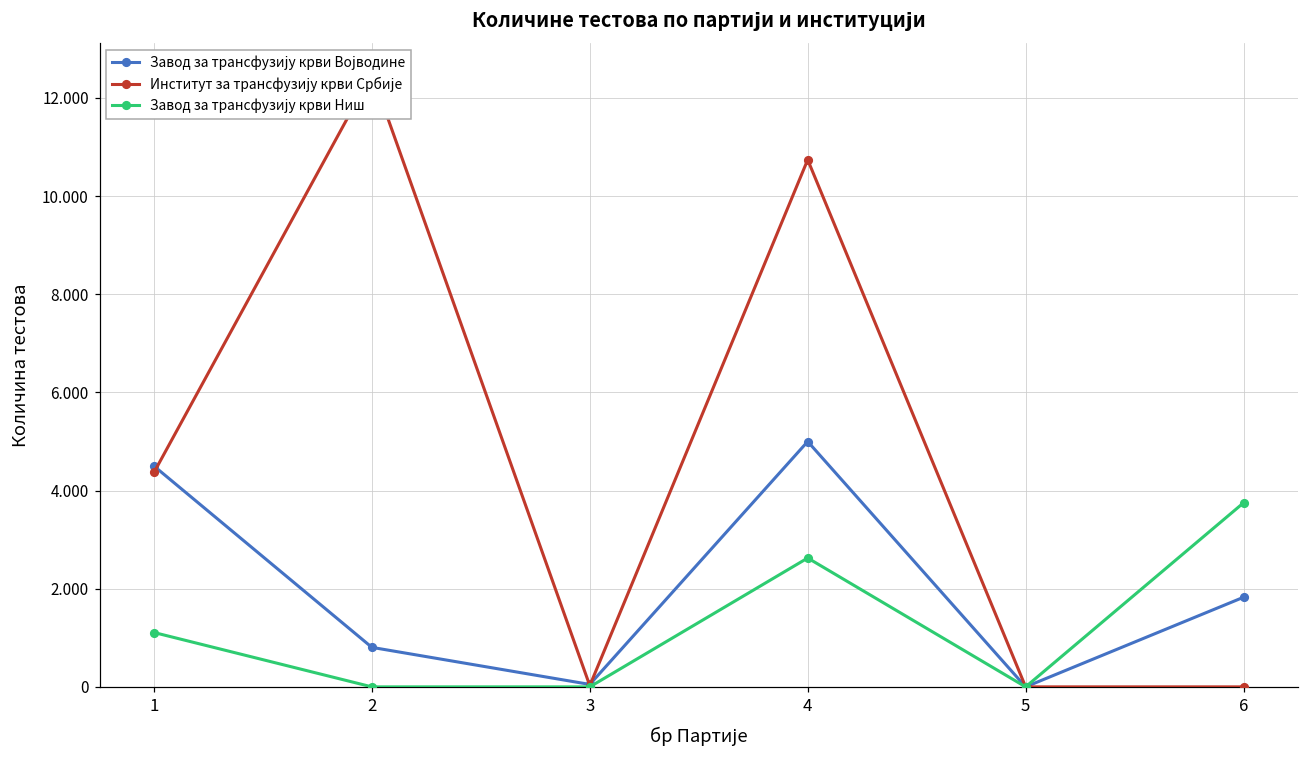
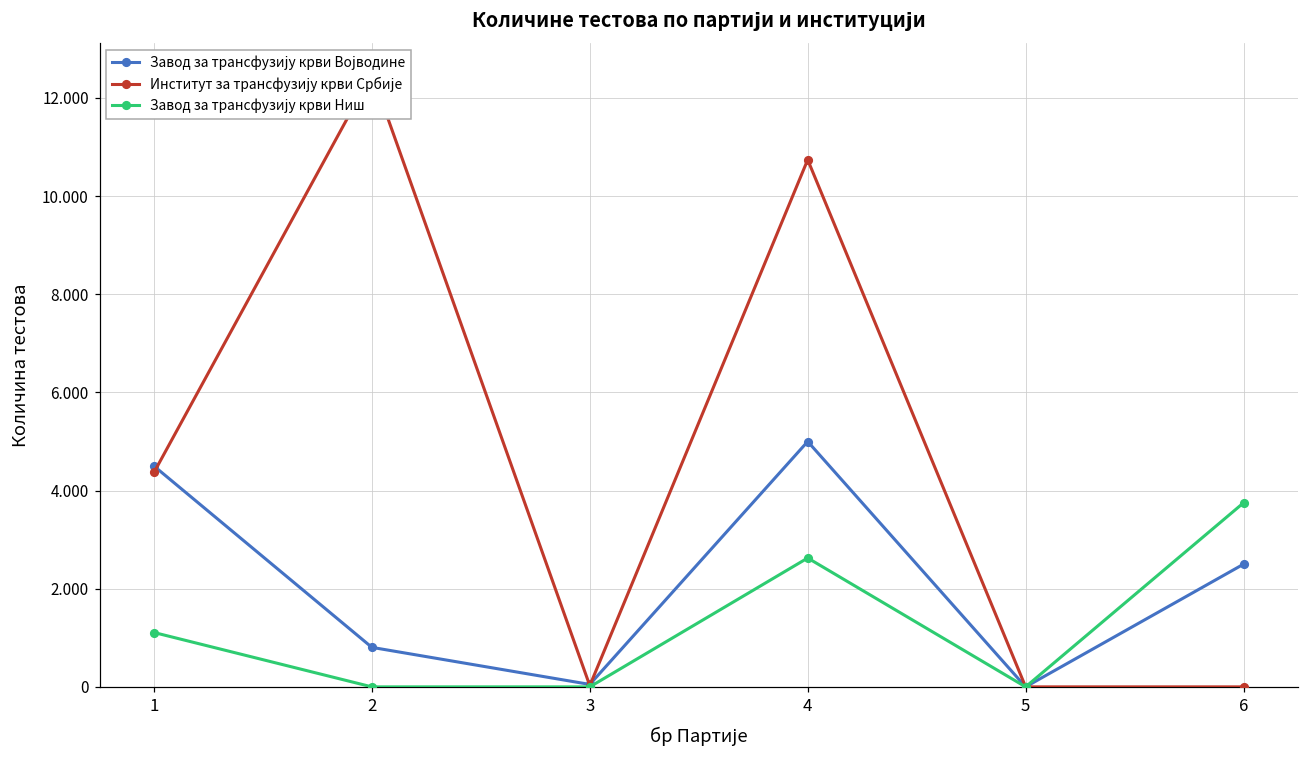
Завод за трансфузију крви Војводине, 6: 1.8 -> 2.5
